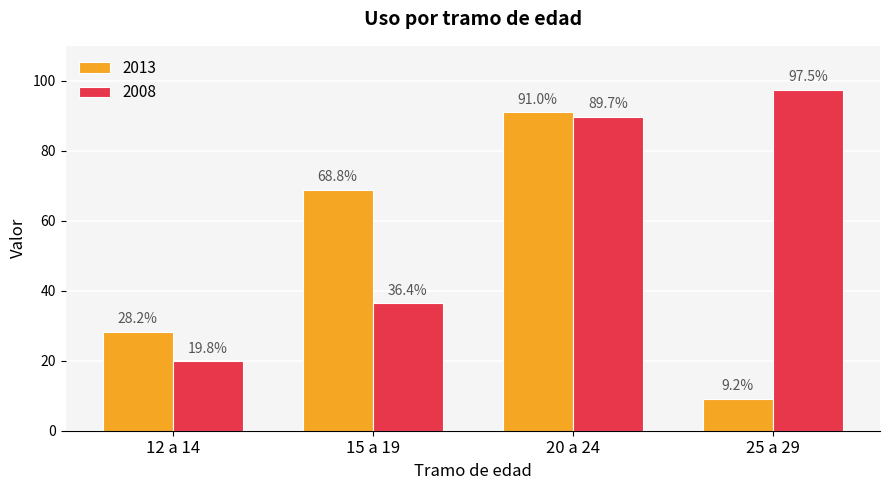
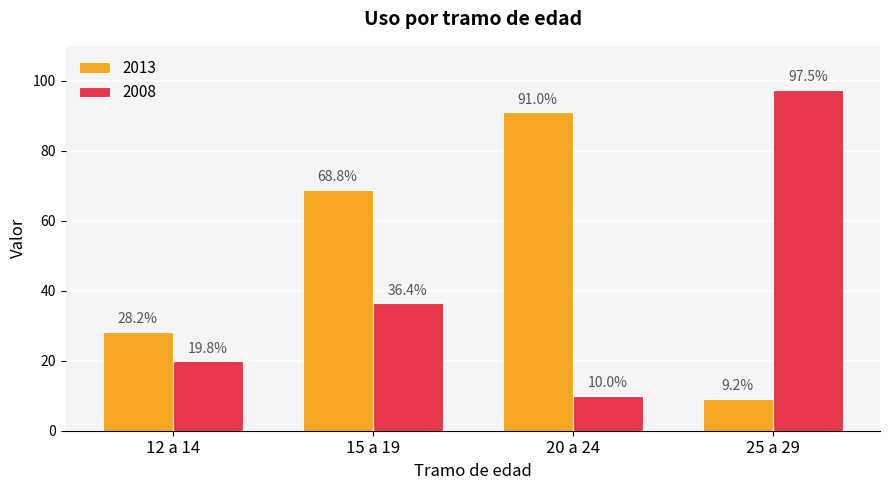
2008, 20 a 24: 89.7% -> 10.0%
